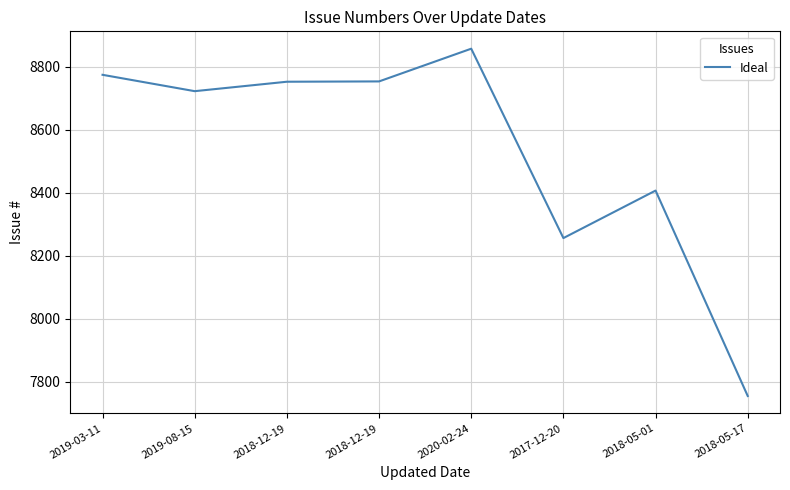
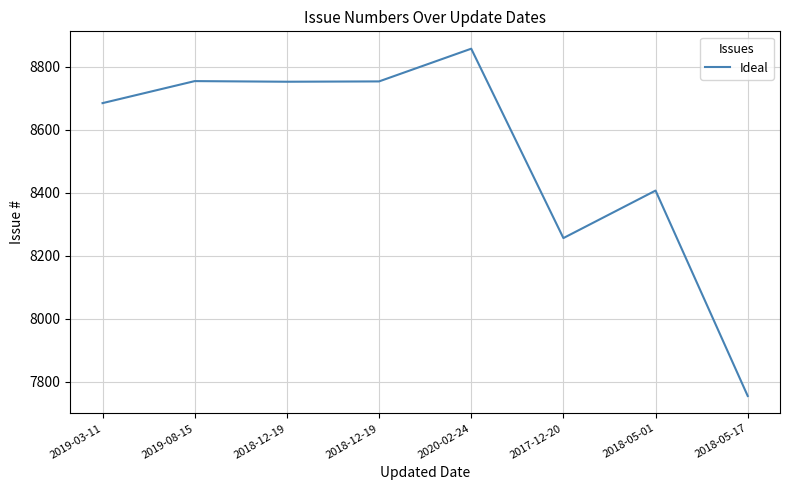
2019-03-11: 8780 -> 8690
2019-08-15: 8720 -> 8760
